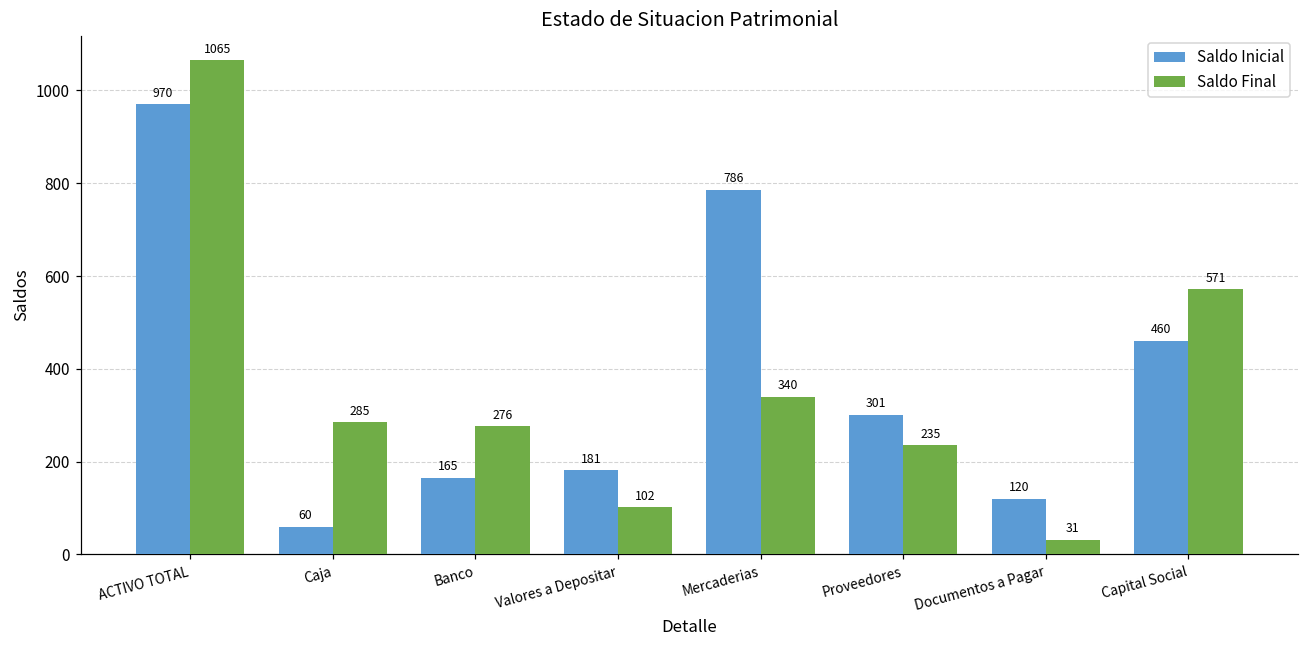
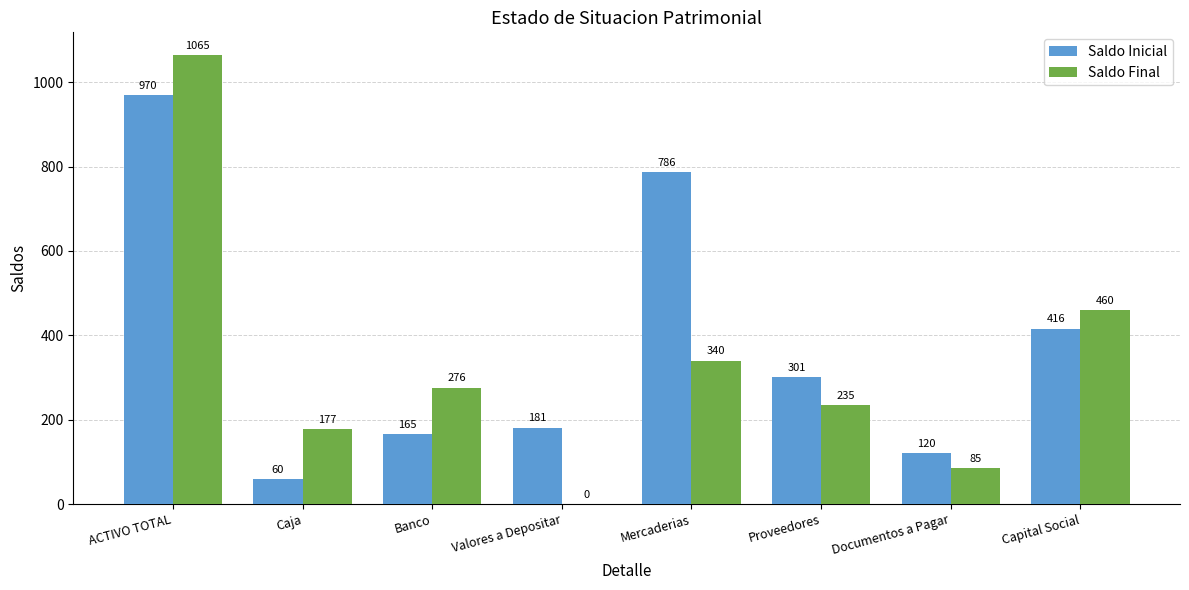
Saldo Final, Caja: 285 -> 177
Saldo Final, Valores a Depositar: 102 -> 0
Saldo Final, Documentos a Pagar: 31 -> 85
Saldo Inicial, Capital Social: 460 -> 416
Saldo Final, Capital Social: 571 -> 460
